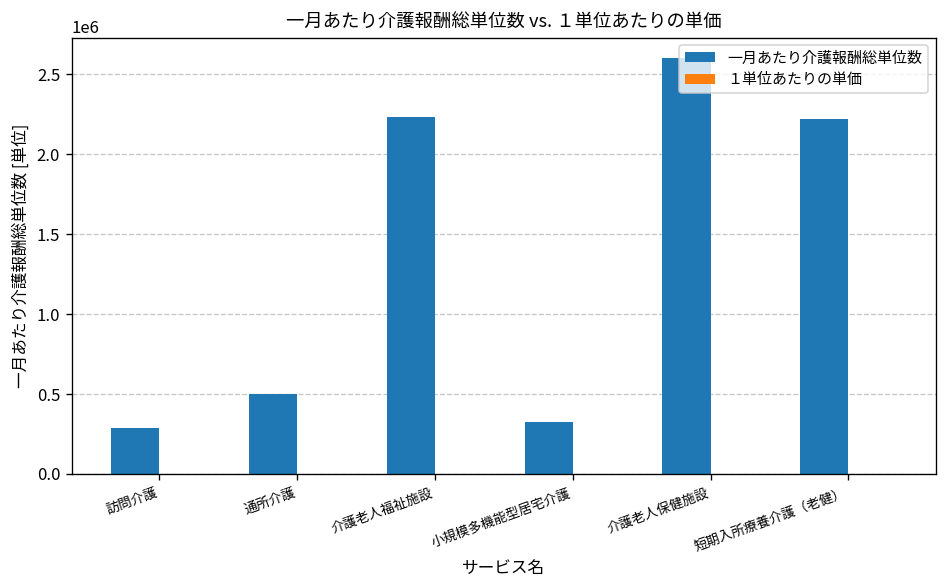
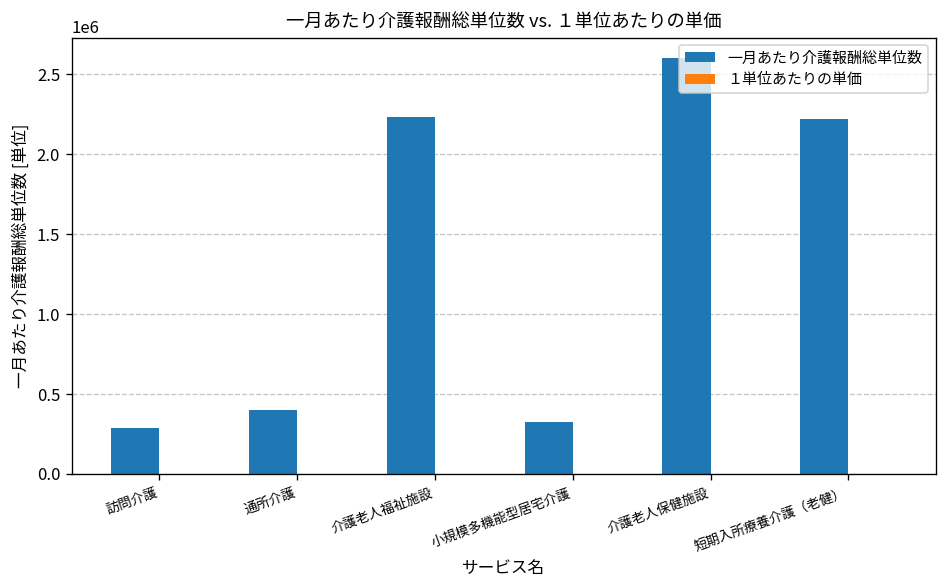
一月あたり介護報酬総単位数, 通所介護: 500000 -> 400000
